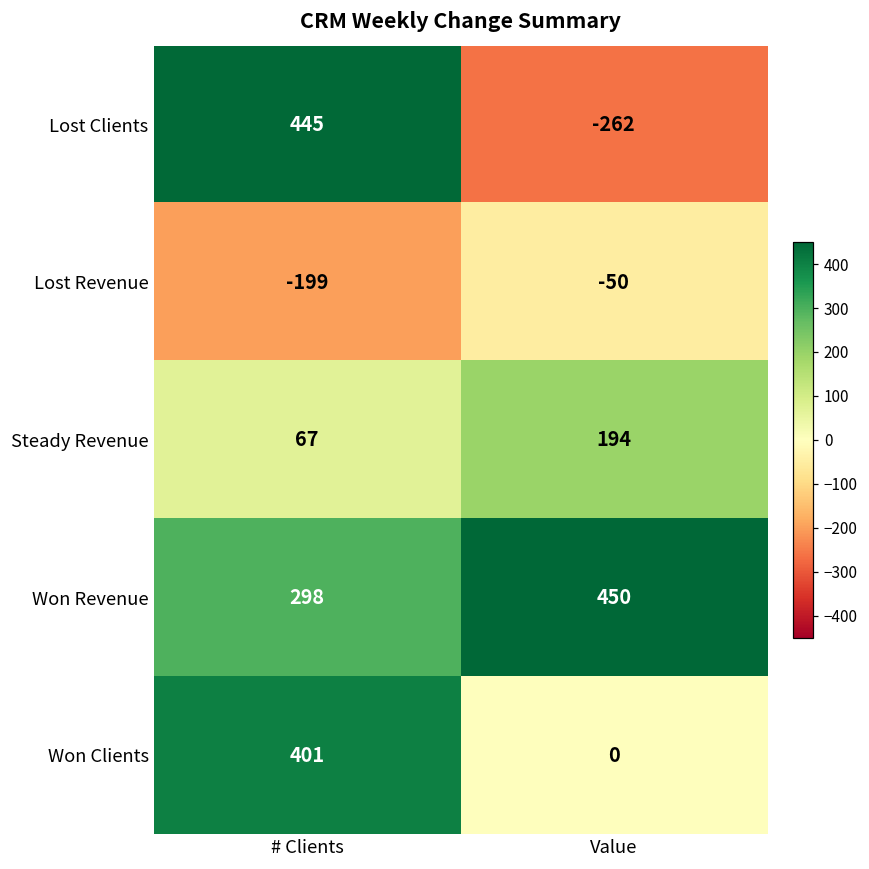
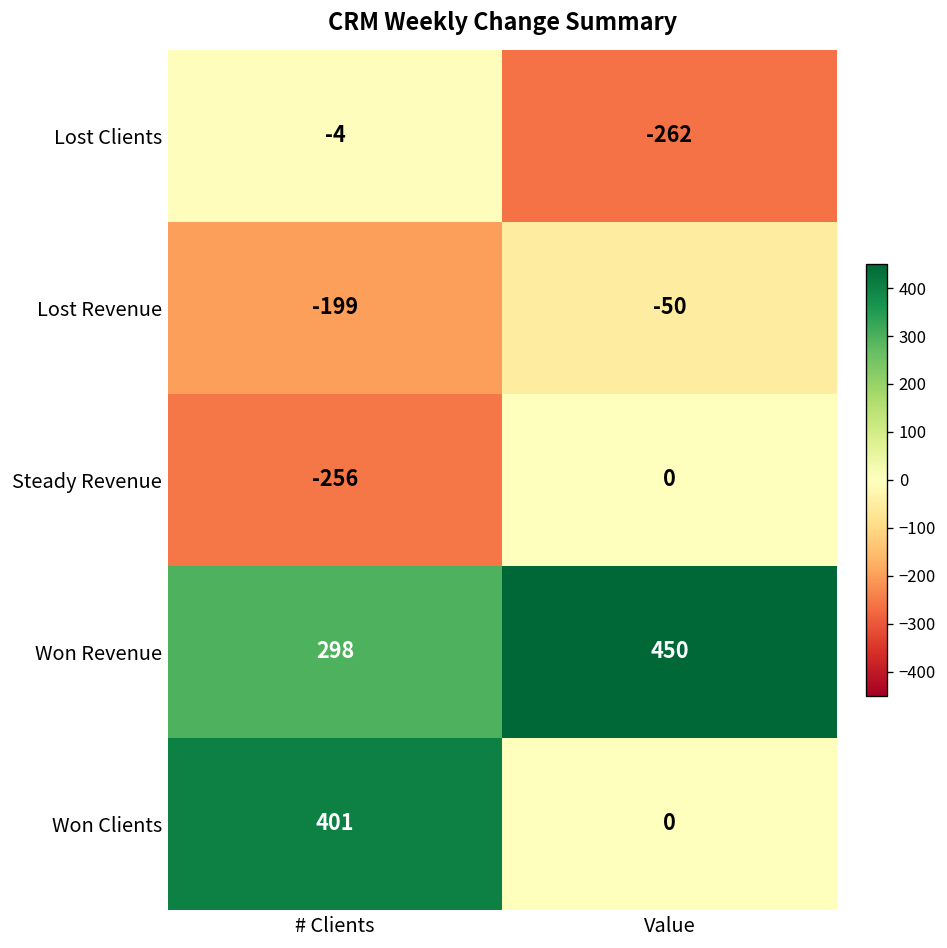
Lost Clients, # Clients: 445 -> -4
Steady Revenue, # Clients: 67 -> -256
Steady Revenue, Value: 194 -> 0
